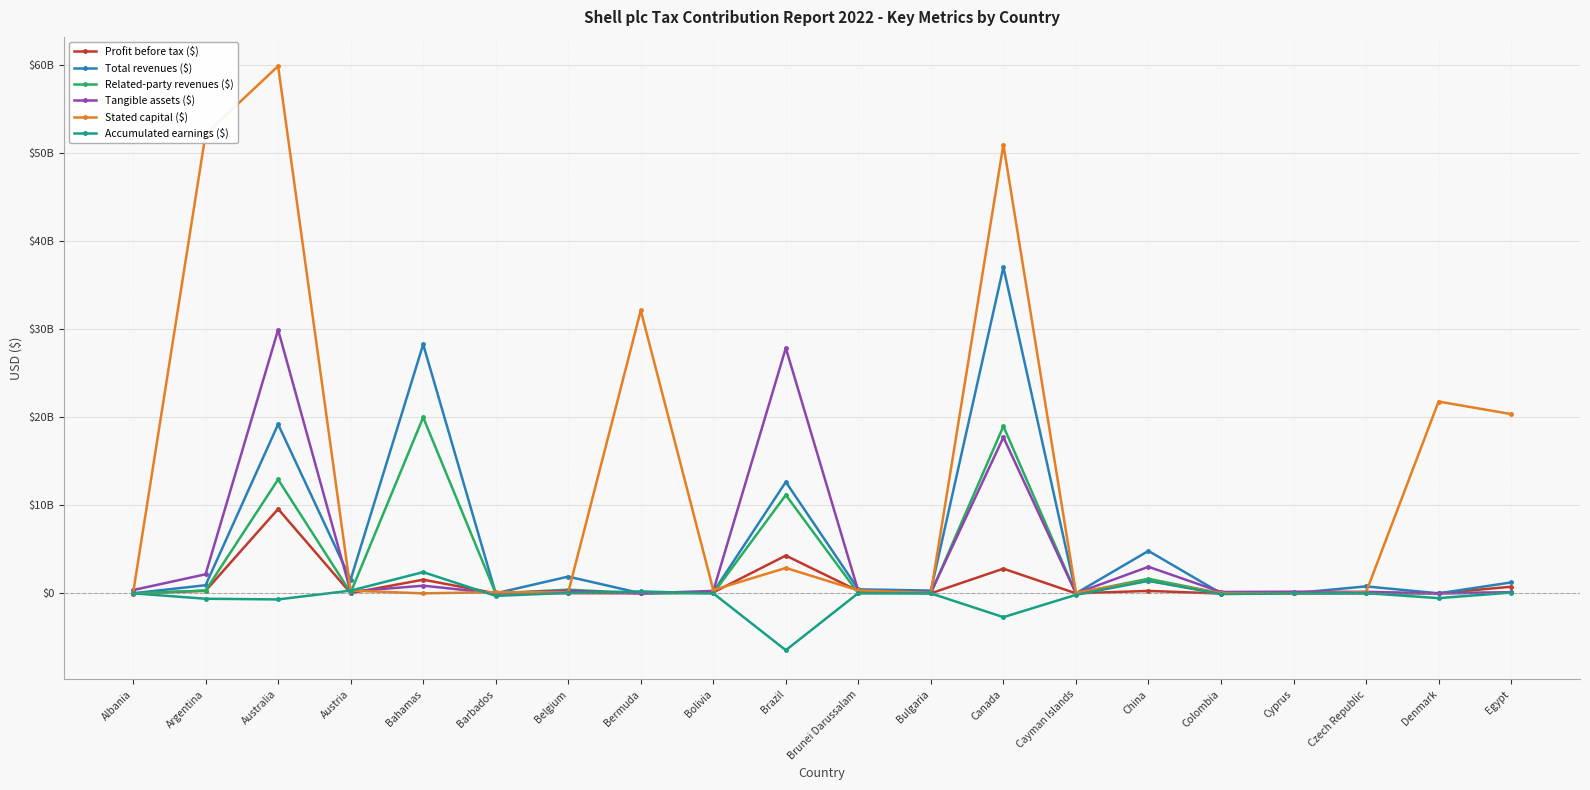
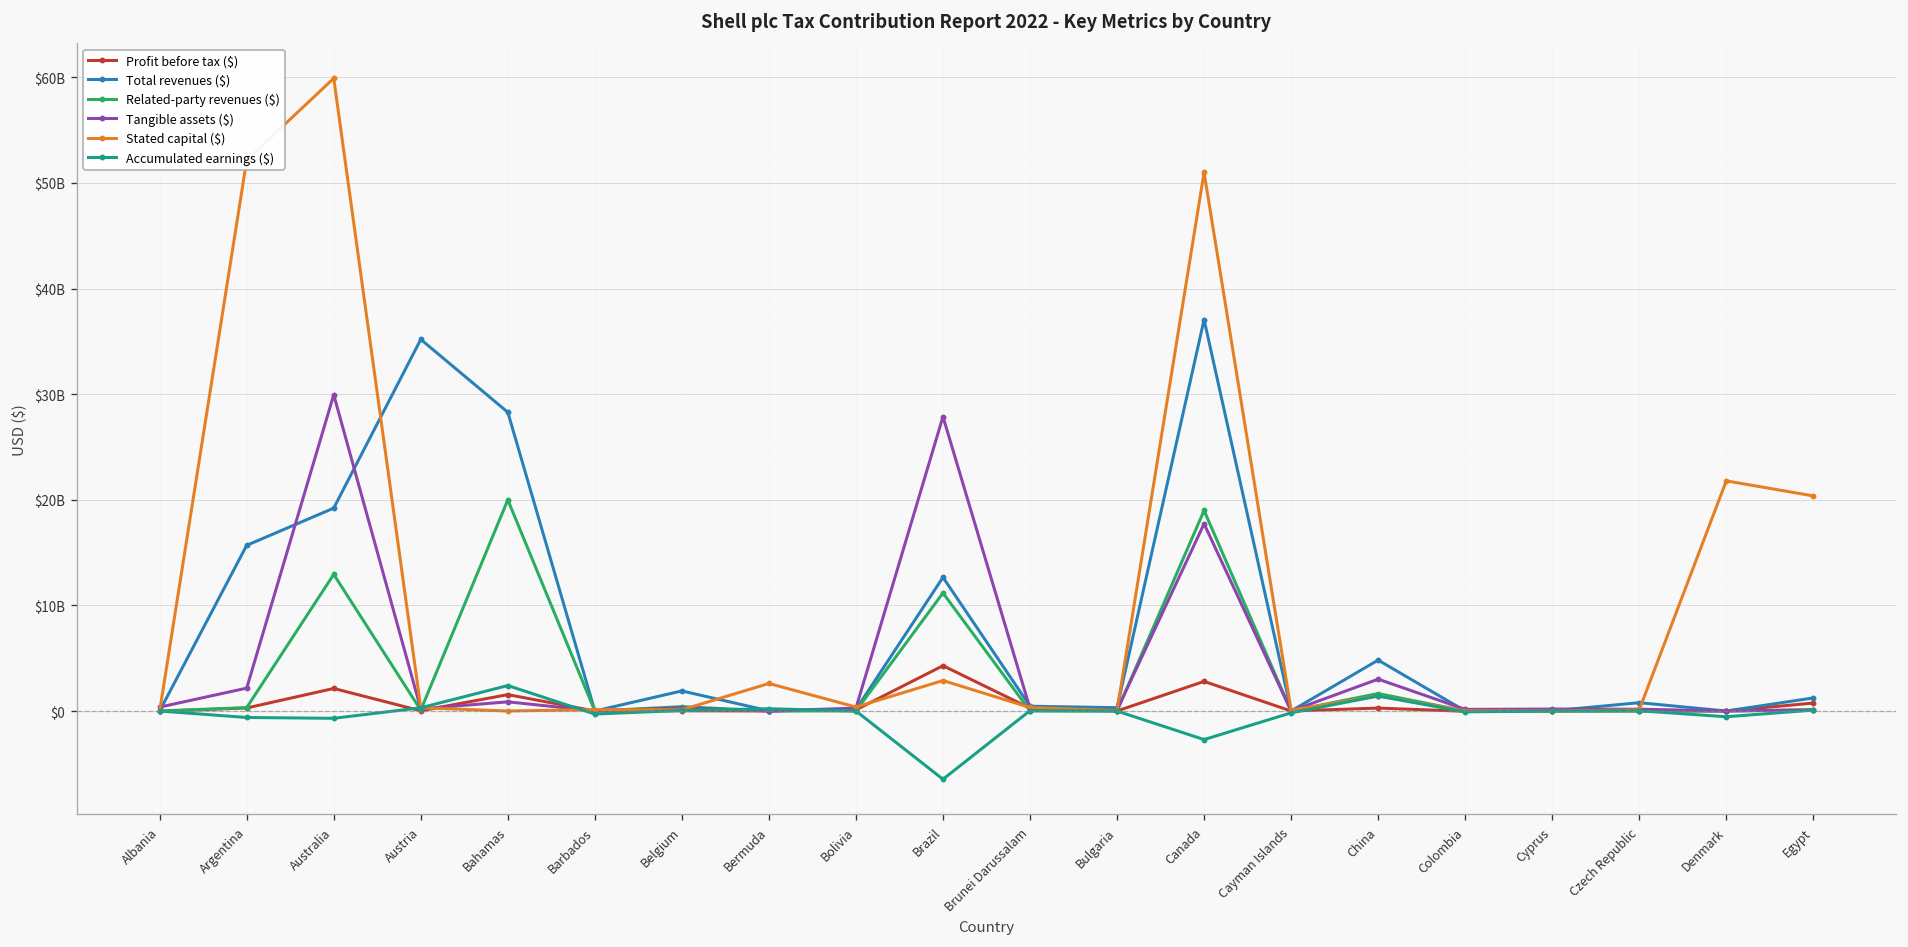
Total revenues ($), Argentina: $1000000000 -> $16000000000
Profit before tax ($), Australia: $10000000000 -> $2000000000
Total revenues ($), Austria: $2000000000 -> $35000000000
Stated capital ($), Bermuda: $32000000000 -> $3000000000
